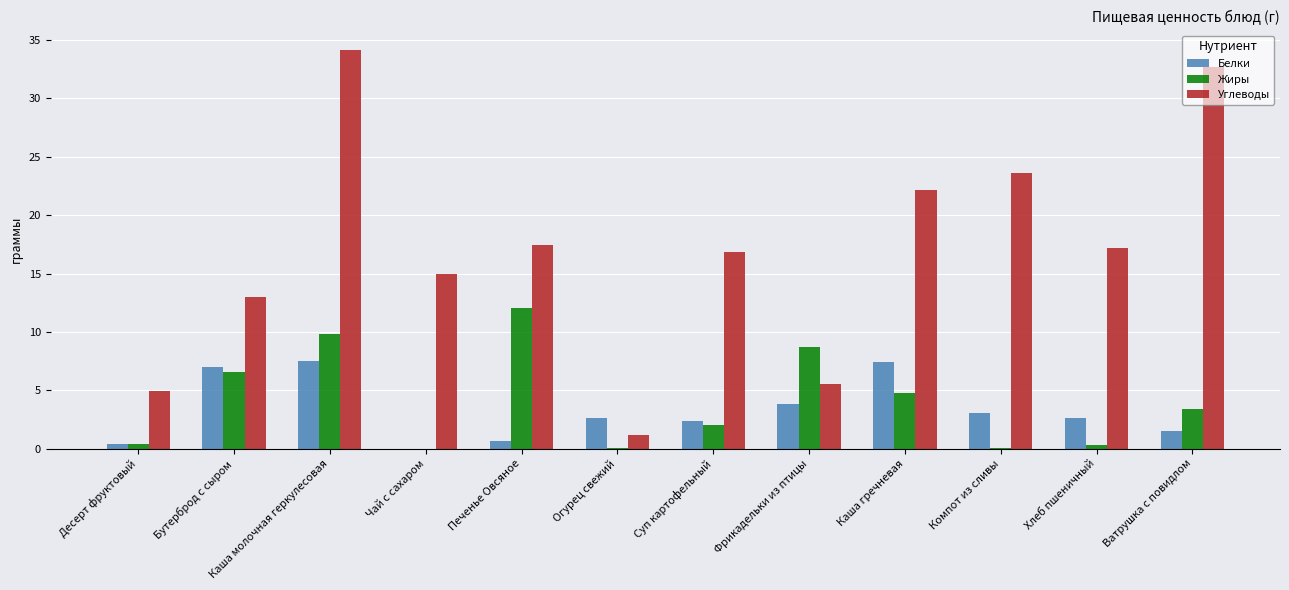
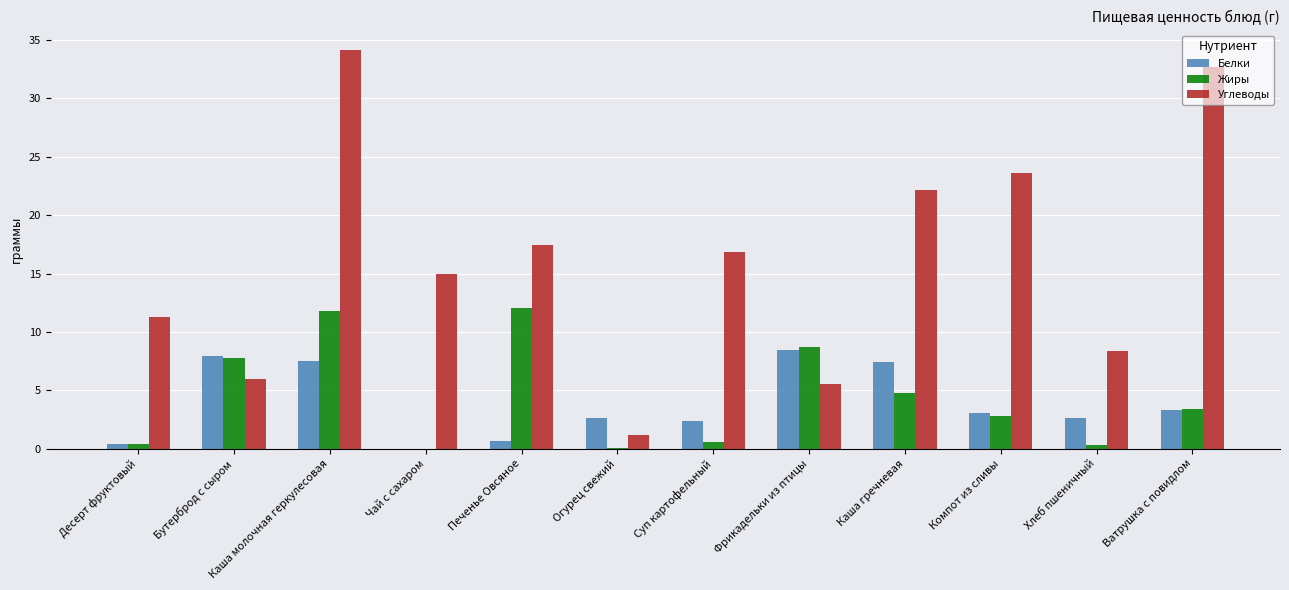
Углеводы, Десерт фруктовый: 4.9 -> 11.3
Белки, Бутерброд с сыром: 7.0 -> 8.0
Жиры, Бутерброд с сыром: 6.5 -> 7.7
Углеводы, Бутерброд с сыром: 13.0 -> 6.0
Жиры, Каша молочная геркулесовая: 9.8 -> 11.8
Жиры, Суп картофельный: 2.0 -> 0.6
Белки, Фрикадельки из птицы: 3.8 -> 8.4
Жиры, Компот из сливы: 0.1 -> 2.8
Углеводы, Хлеб пшеничный: 17.2 -> 8.4
Белки, Ватрушка с повидлом: 1.5 -> 3.3
